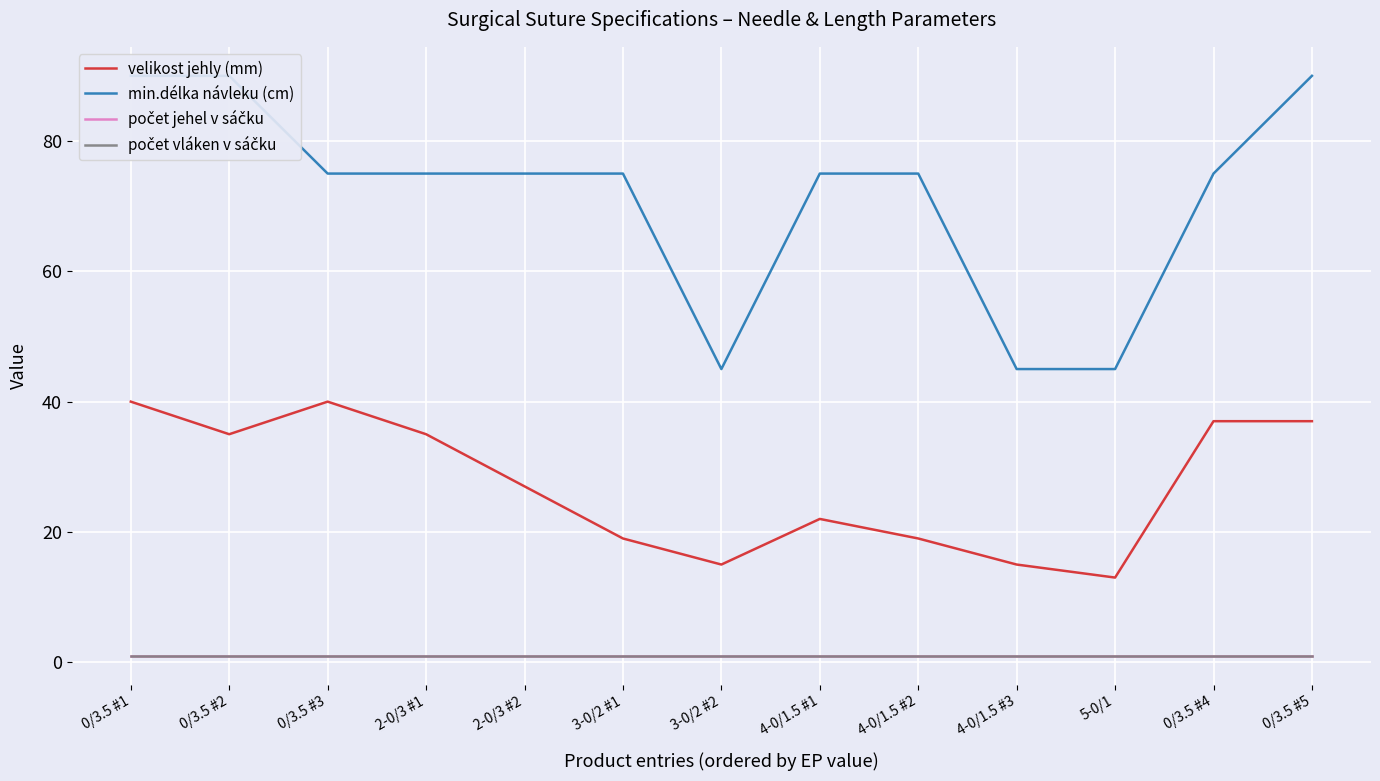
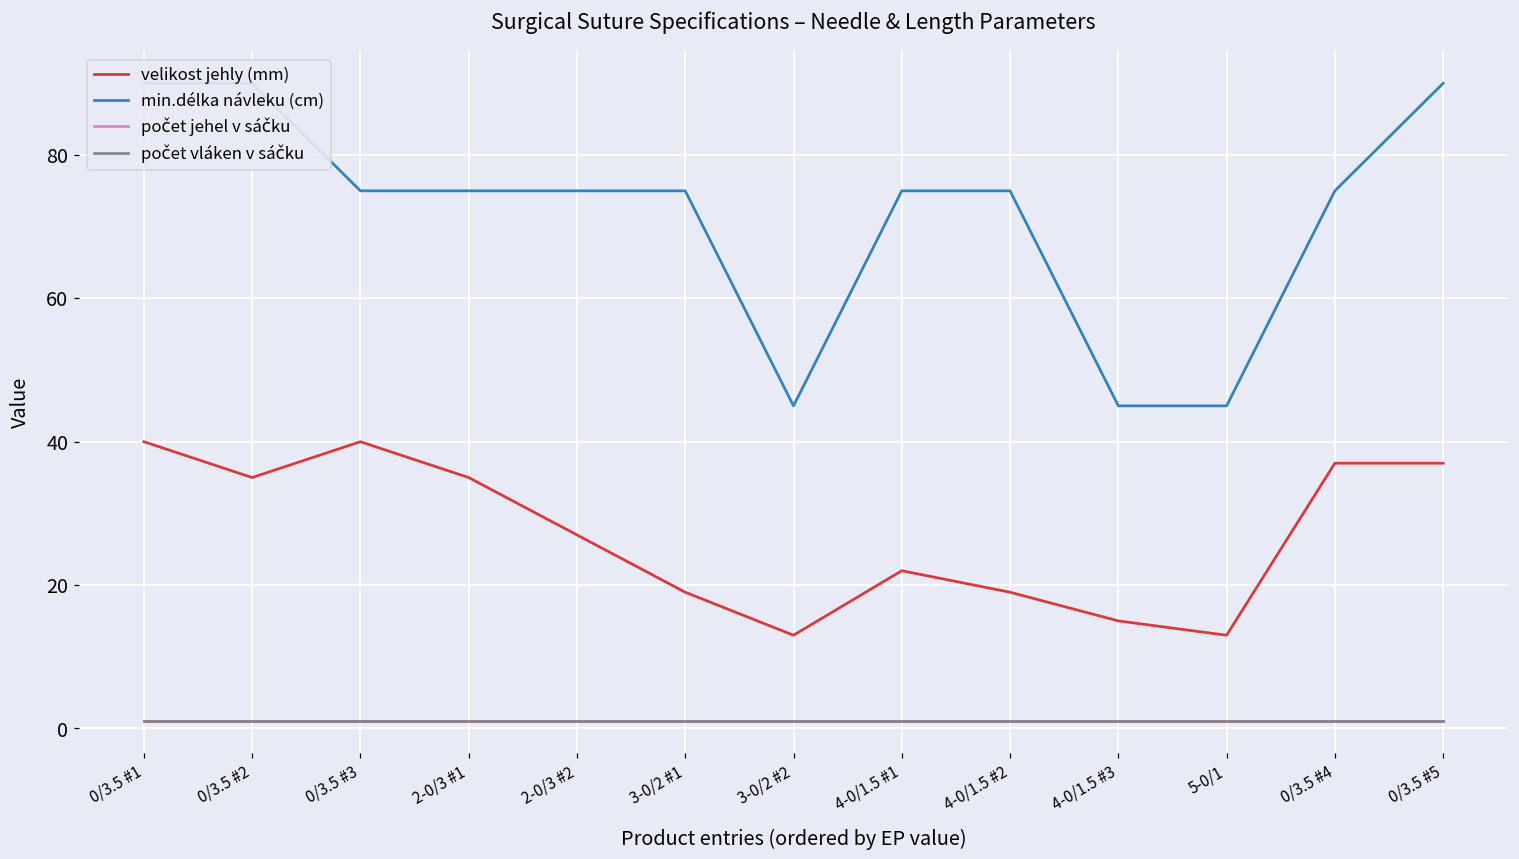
velikost jehly (mm), 3-0/2 #2: 15 -> 13
